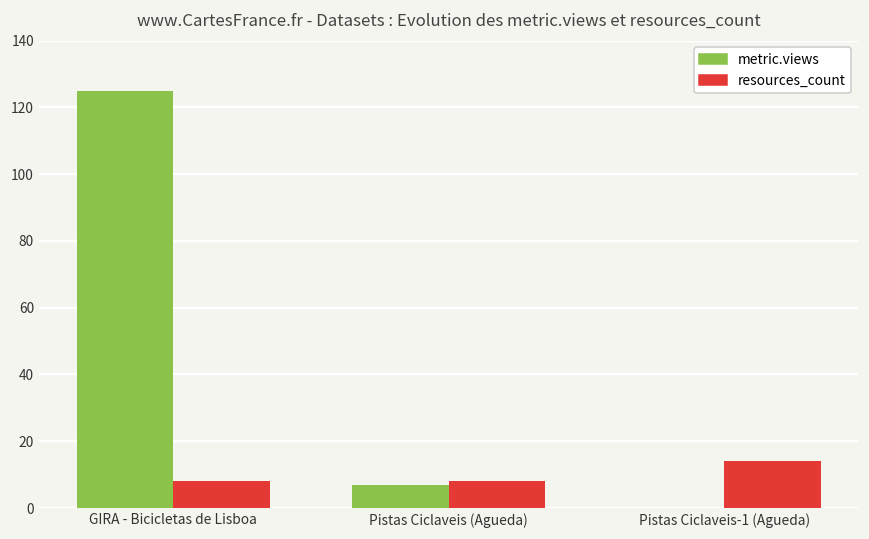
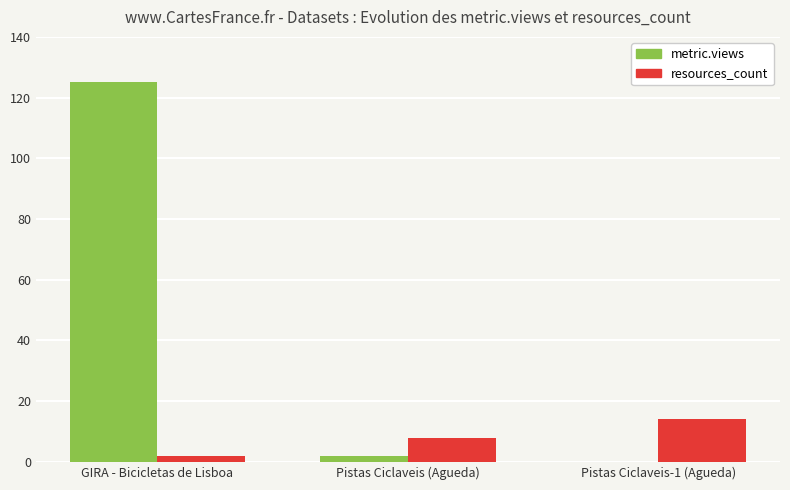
resources_count, GIRA - Bicicletas de Lisboa: 8 -> 2
metric.views, Pistas Ciclaveis (Agueda): 7 -> 2
